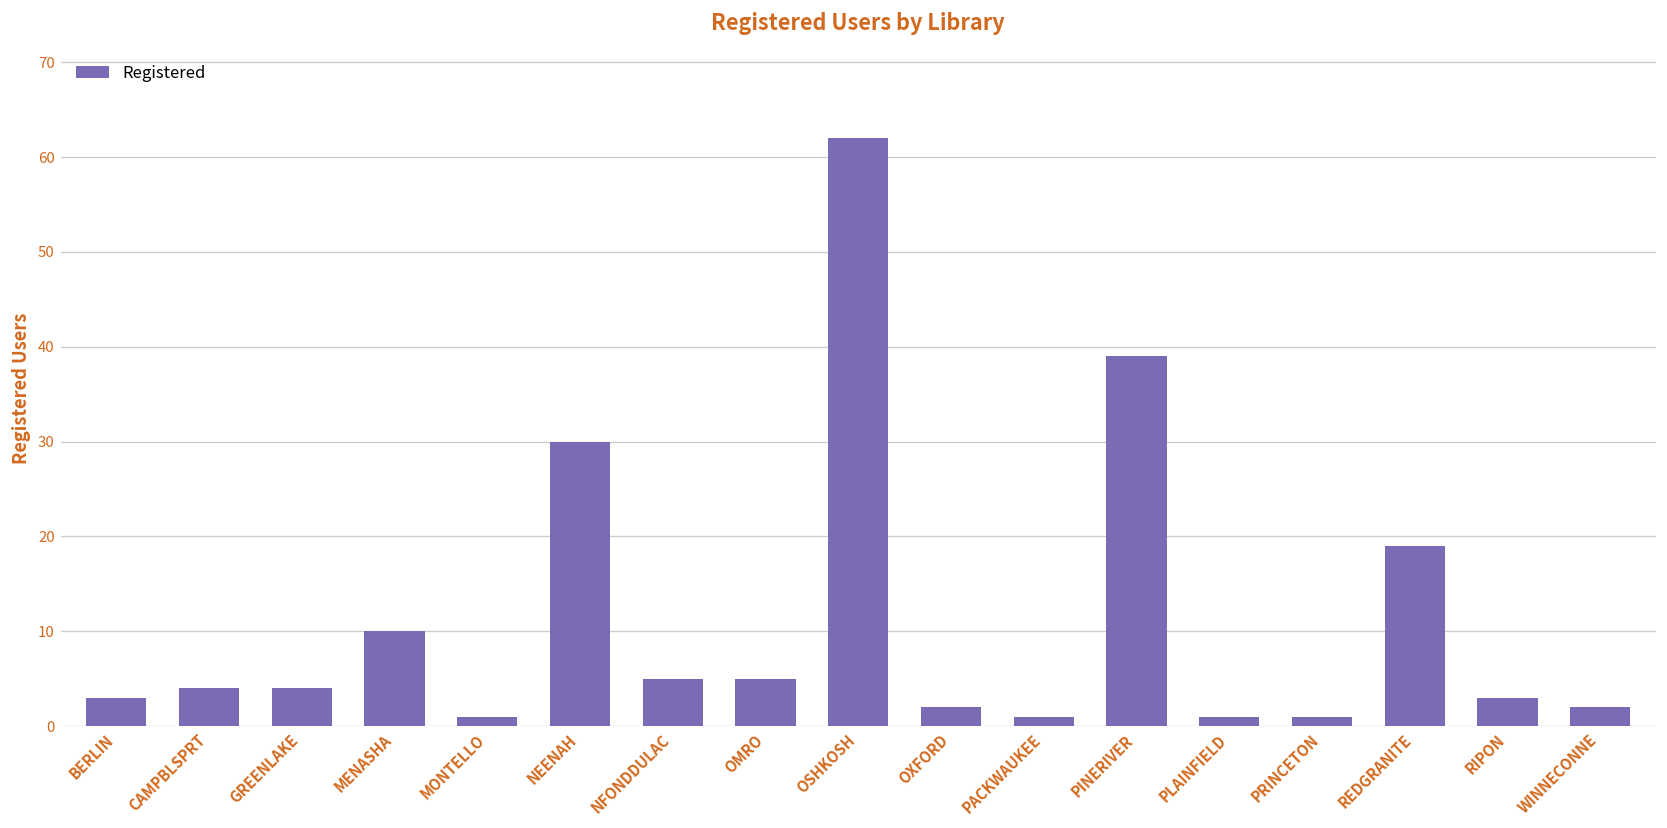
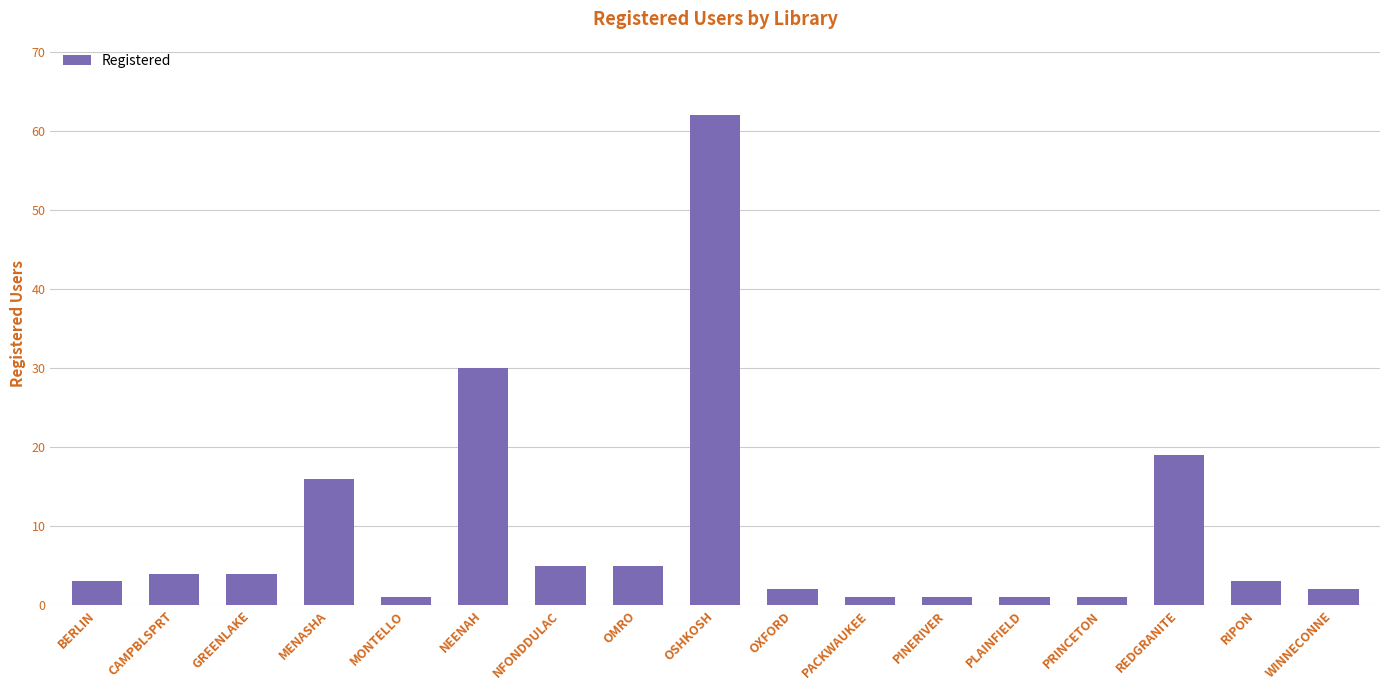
MENASHA: 10 -> 16
PINERIVER: 39 -> 1
